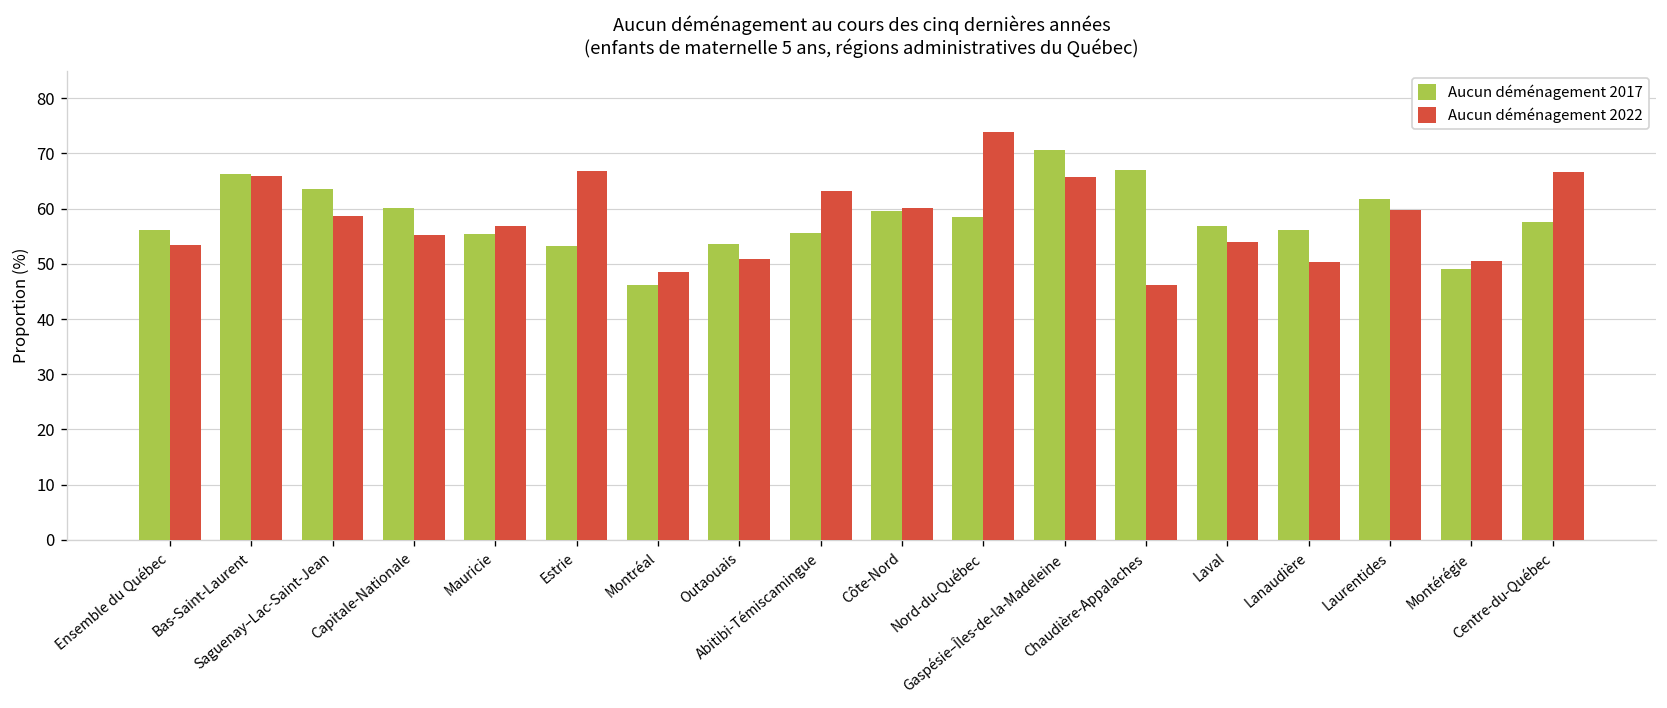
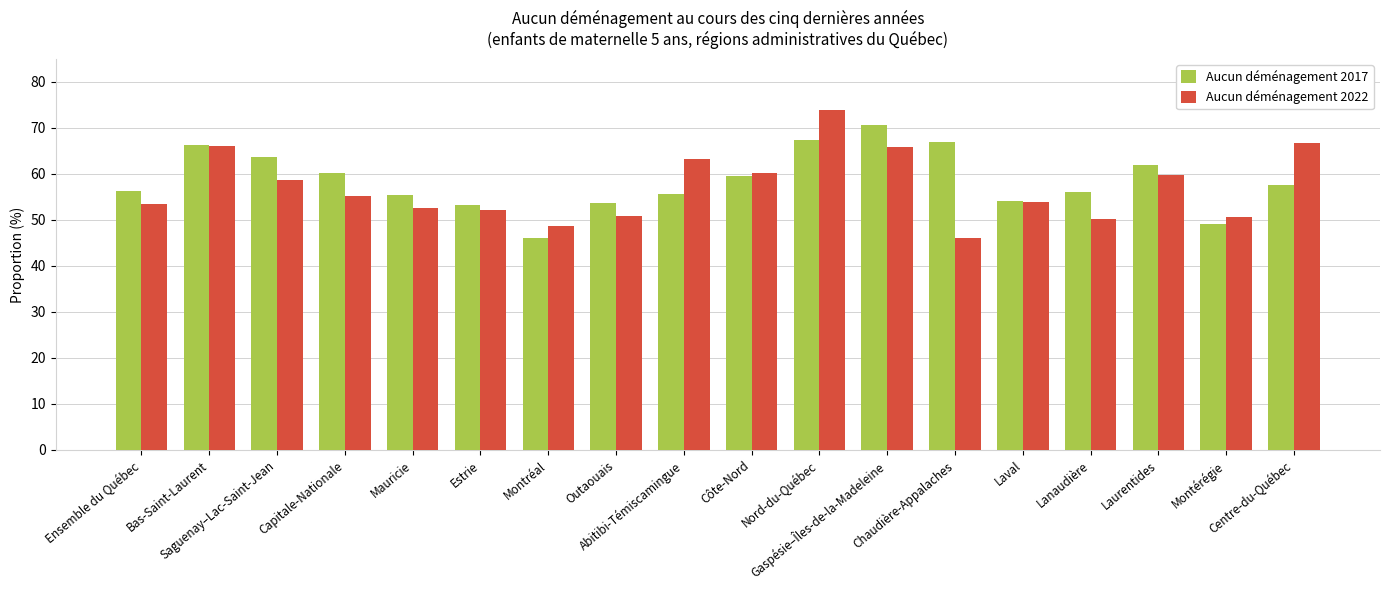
Aucun déménagement 2022, Mauricie: 57 -> 53
Aucun déménagement 2022, Estrie: 67 -> 52
Aucun déménagement 2017, Nord-du-Québec: 58 -> 67
Aucun déménagement 2017, Laval: 57 -> 54
